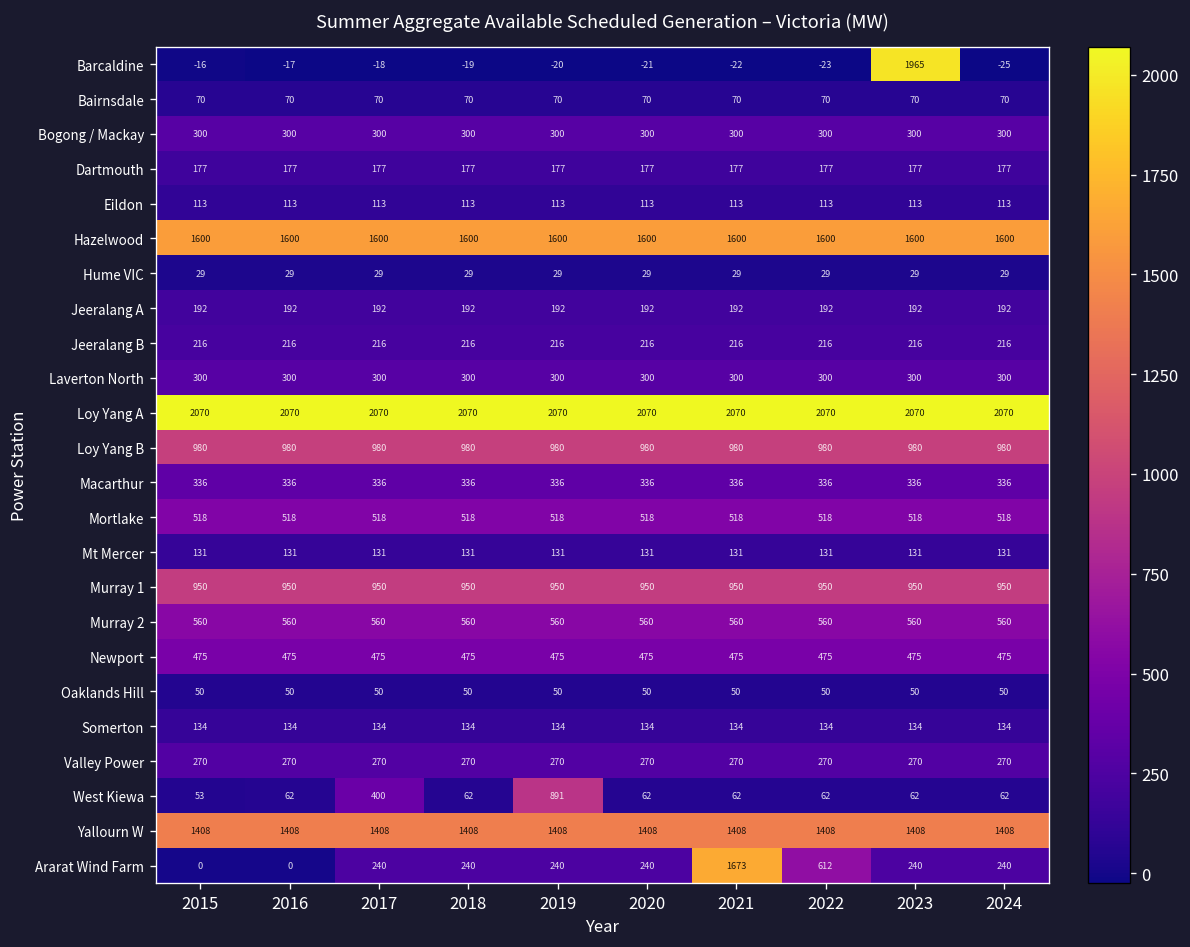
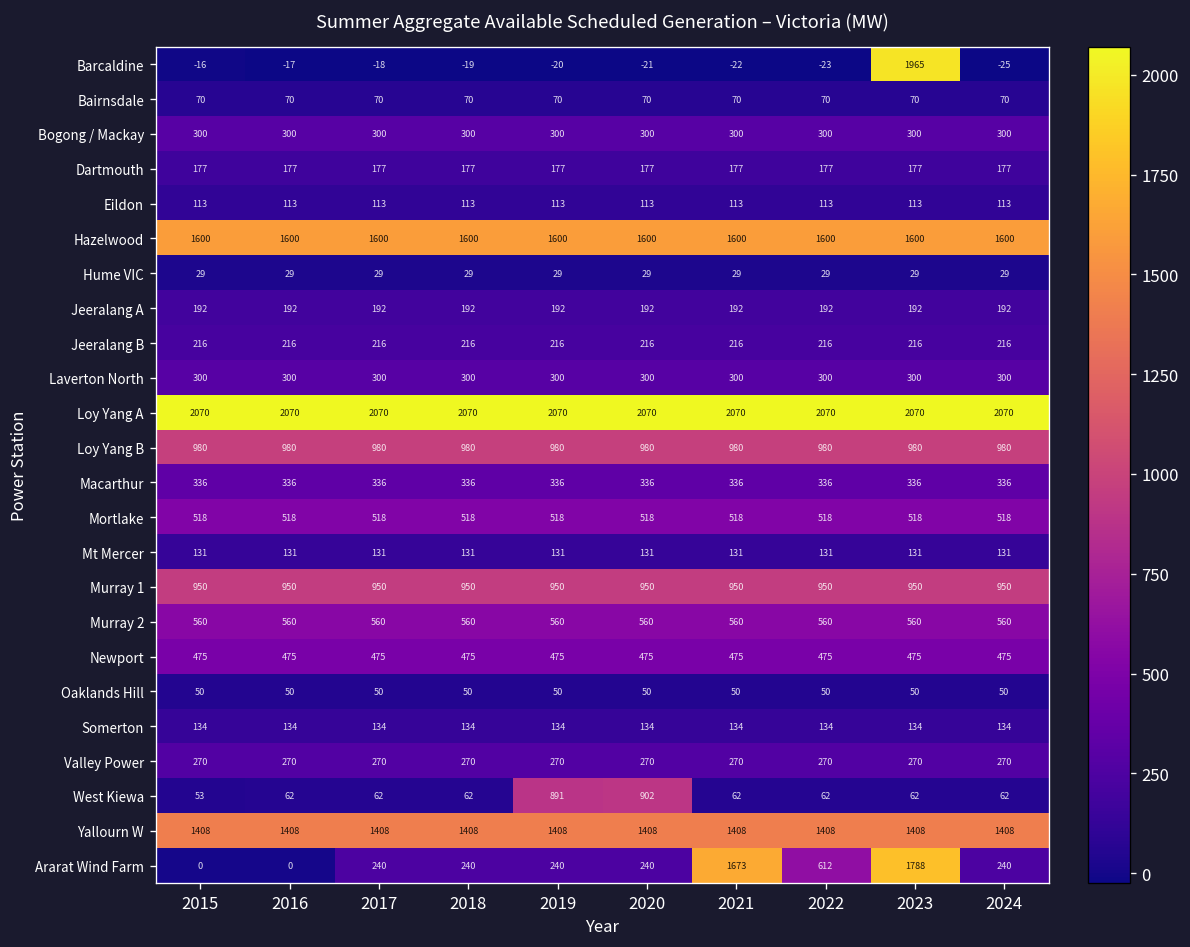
West Kiewa, 2017: 400 -> 62
West Kiewa, 2020: 62 -> 902
Ararat Wind Farm, 2023: 240 -> 1788
